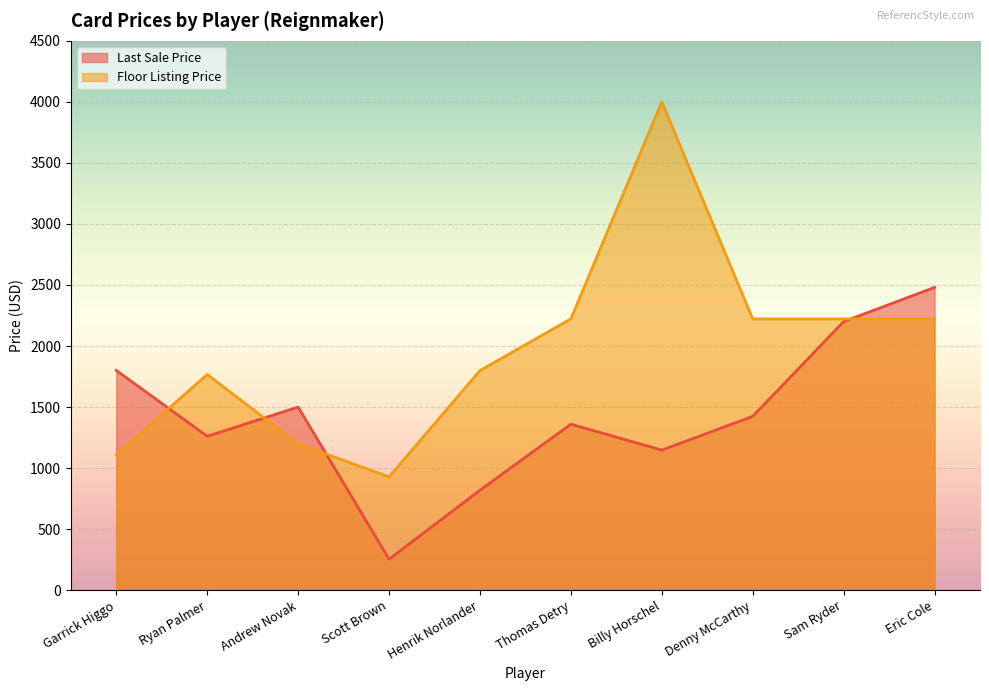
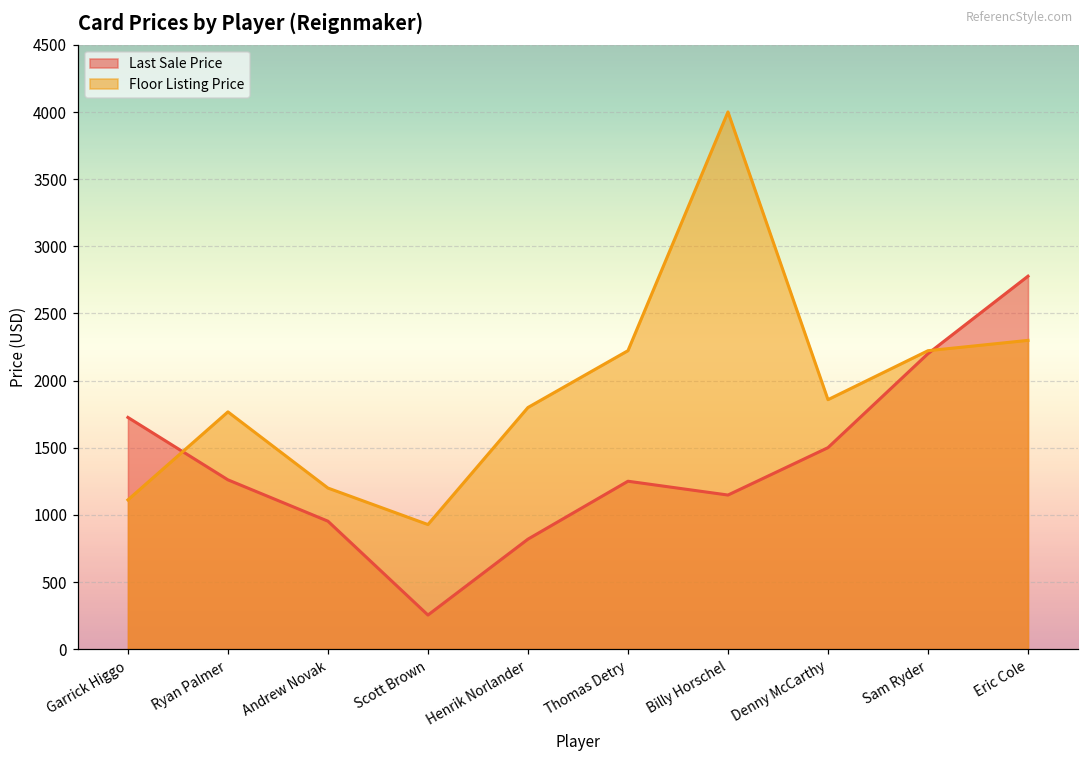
Last Sale Price, Garrick Higgo: 1800 -> 1730
Last Sale Price, Andrew Novak: 1500 -> 950
Last Sale Price, Thomas Detry: 1360 -> 1250
Last Sale Price, Denny McCarthy: 1420 -> 1500
Floor Listing Price, Denny McCarthy: 2220 -> 1860
Last Sale Price, Eric Cole: 2480 -> 2780
Floor Listing Price, Eric Cole: 2220 -> 2300
